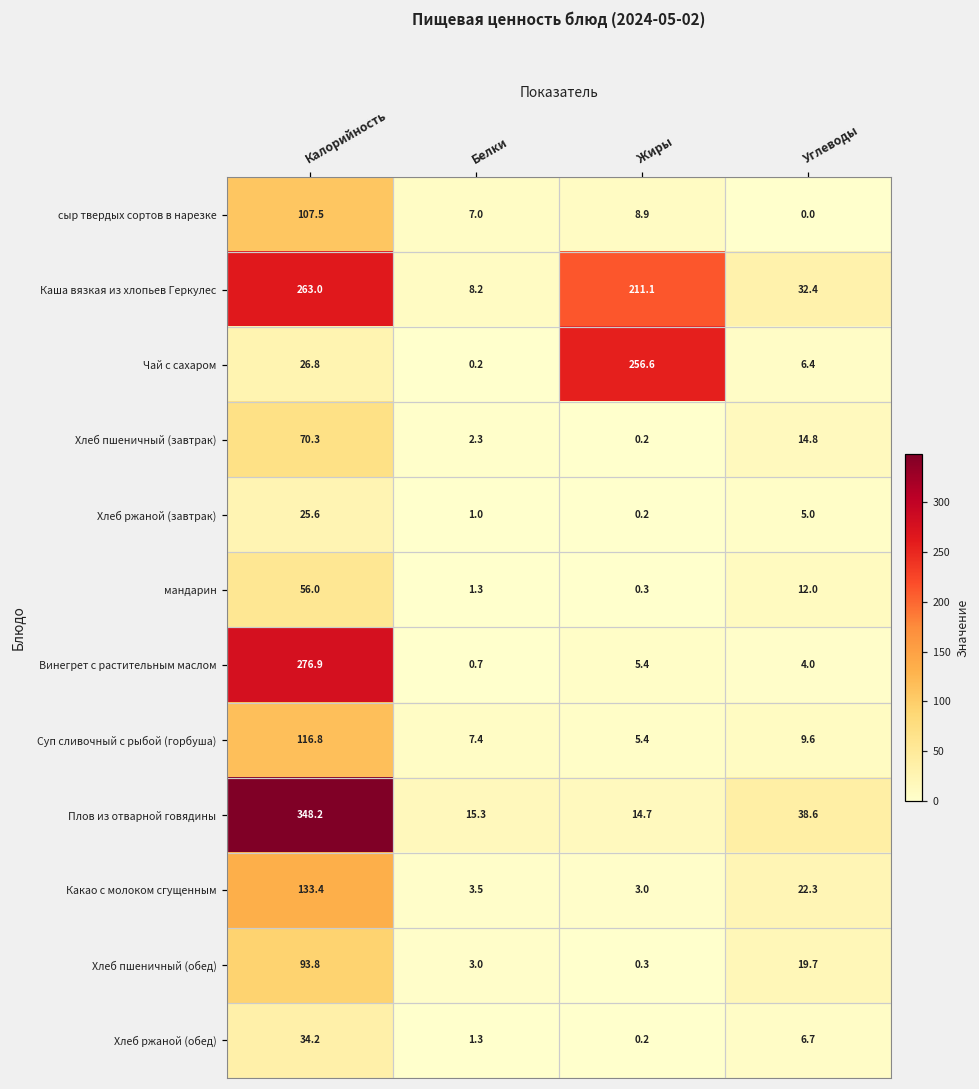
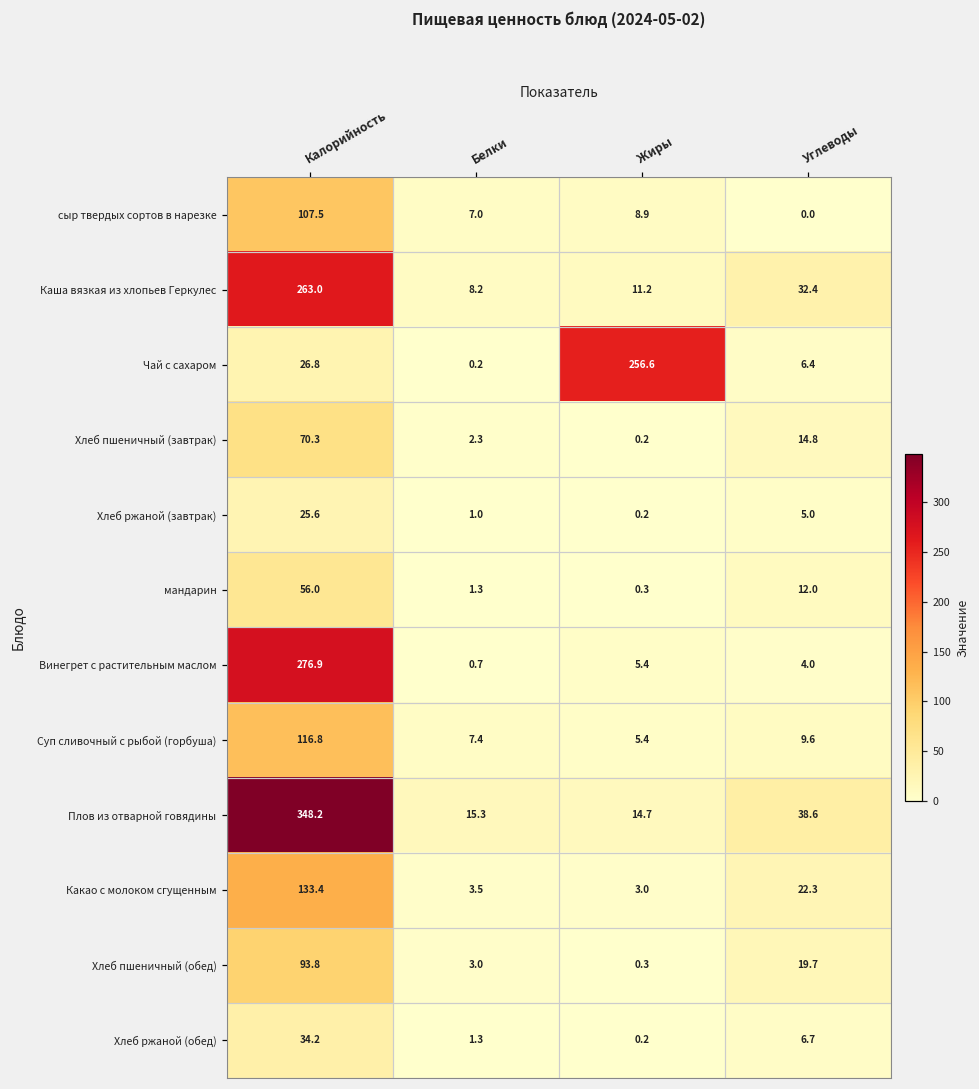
Каша вязкая из хлопьев Геркулес, Жиры: 211.1 -> 11.2
